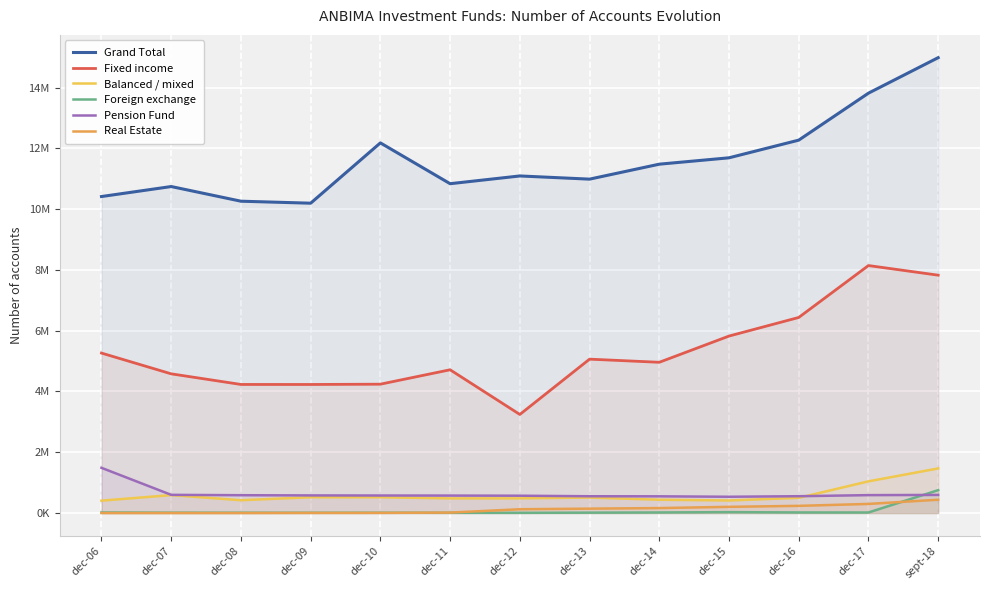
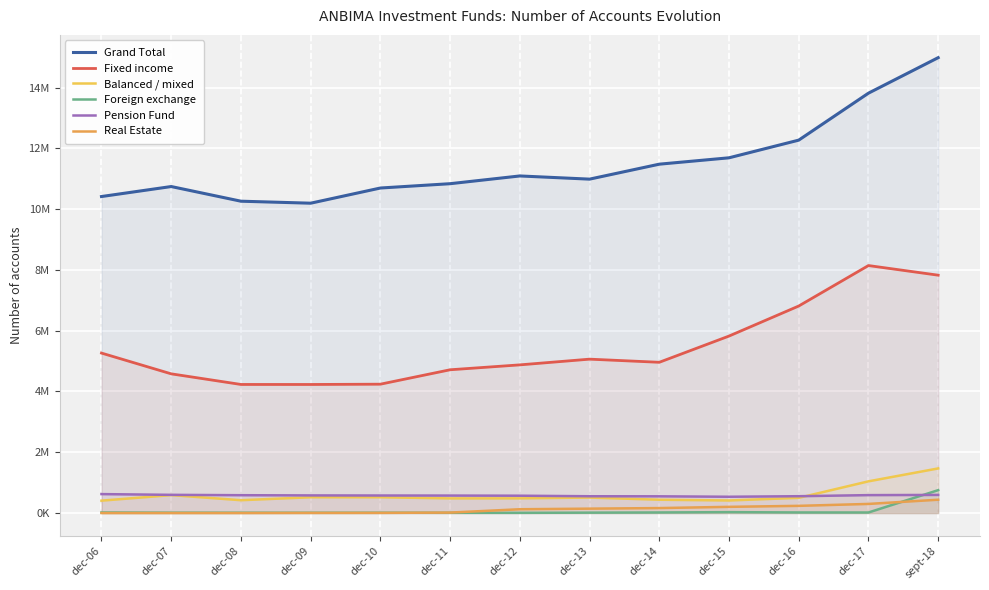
Pension Fund, dec-06: 1500000 -> 600000
Grand Total, dec-10: 12200000 -> 10700000
Fixed income, dec-12: 3200000 -> 4900000
Fixed income, dec-16: 6400000 -> 6800000
